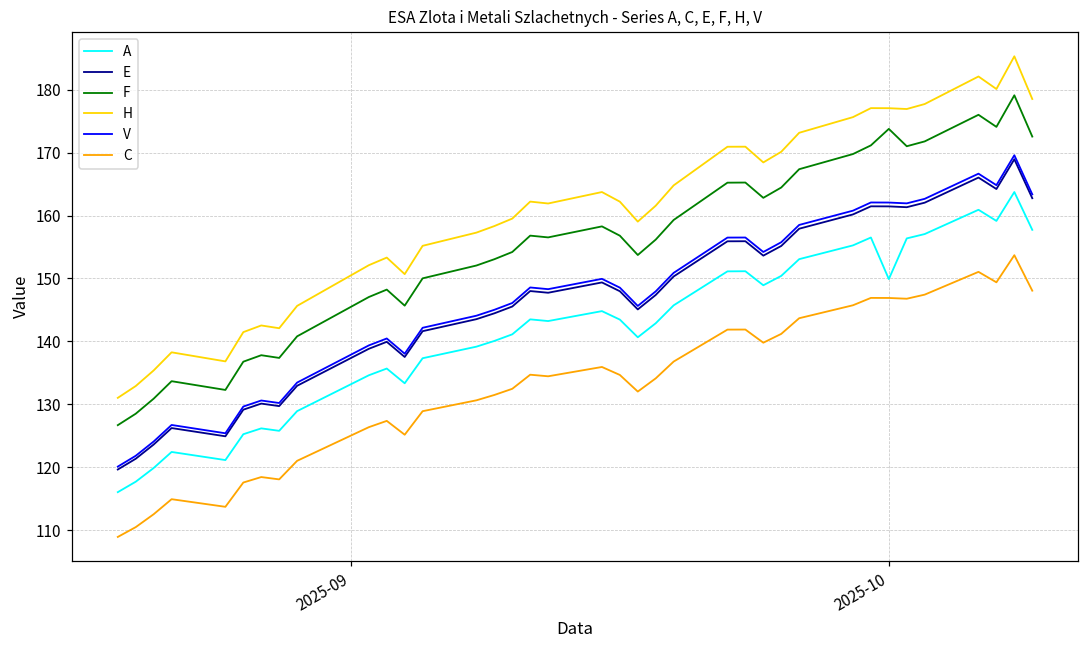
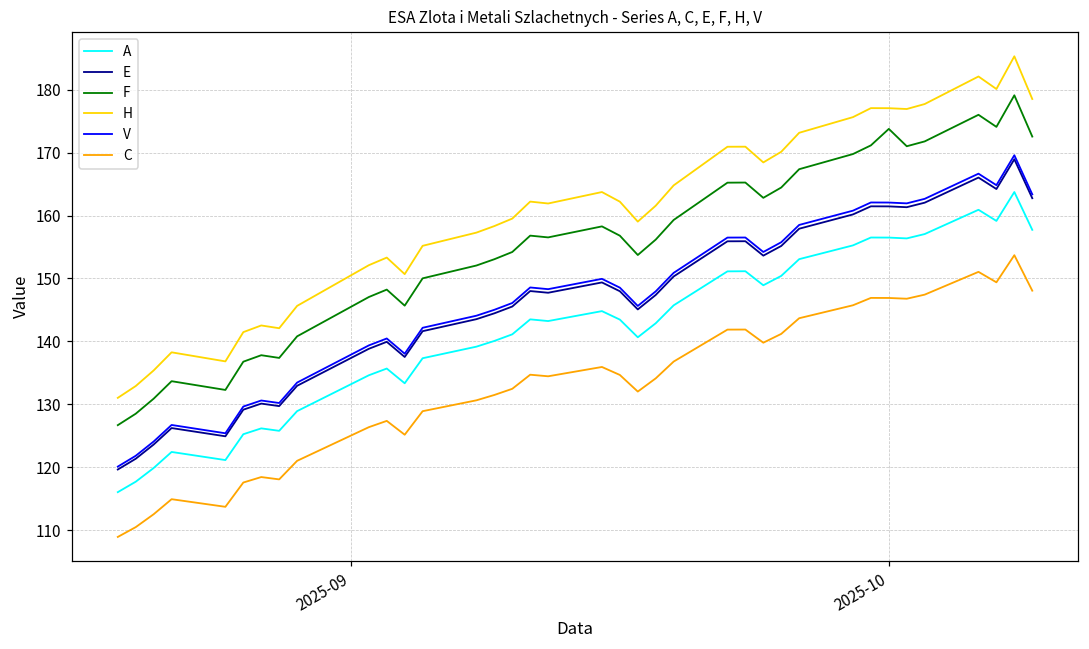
A, 2025-10: 150 -> 156
